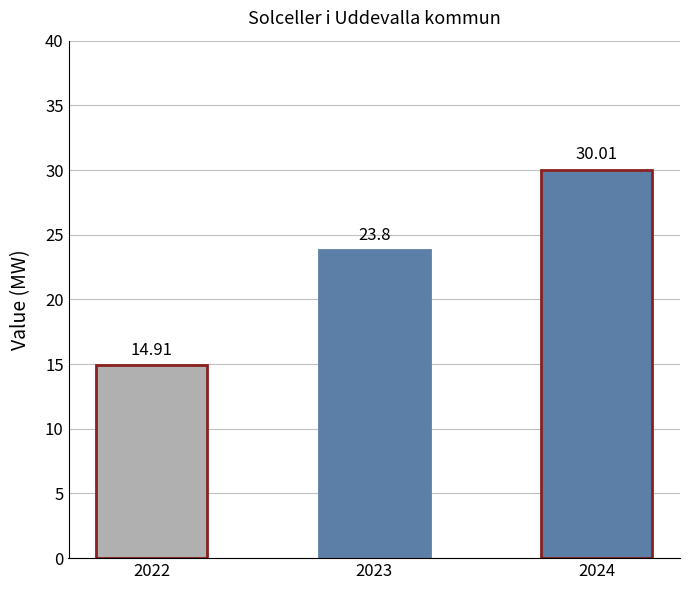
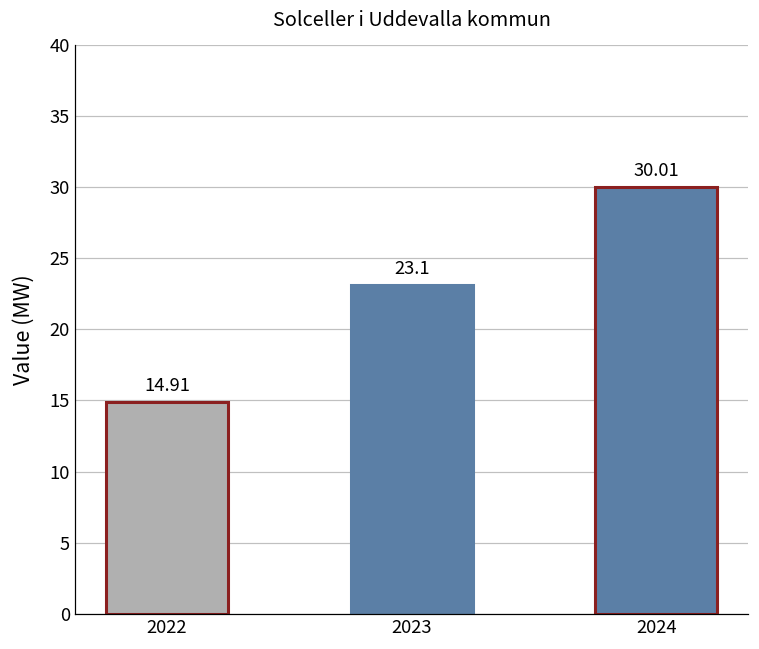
2023: 23.8 -> 23.1
